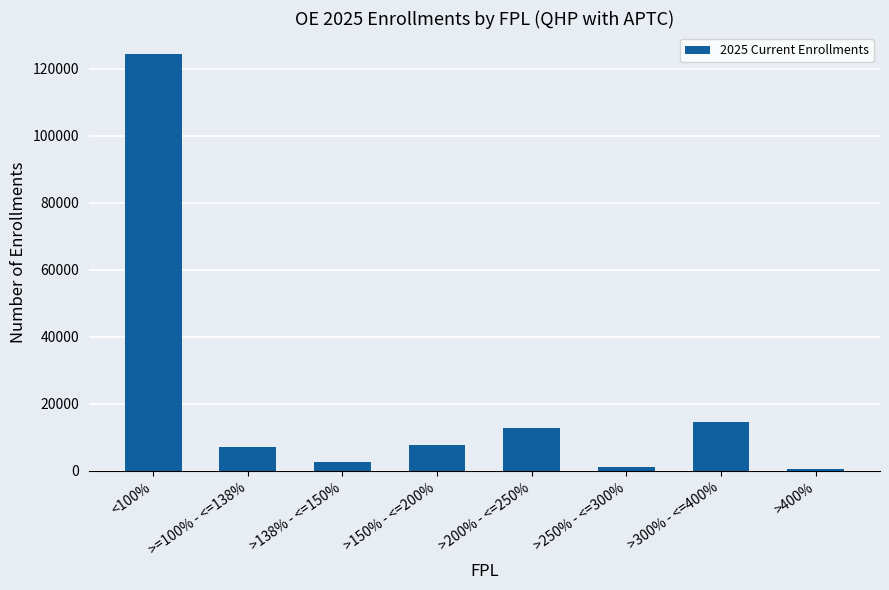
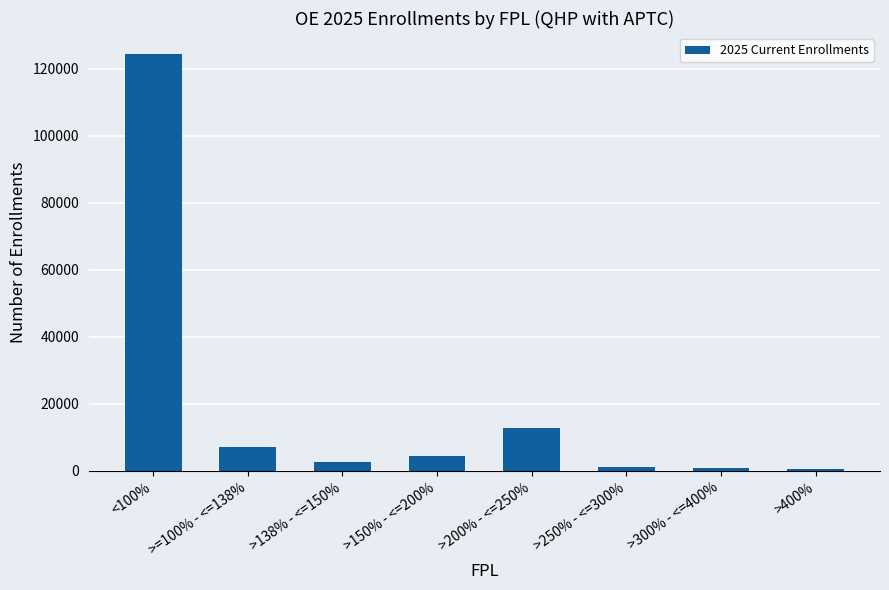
>150% - <=200%: 8000 -> 4000
>300% - <=400%: 15000 -> 1000
